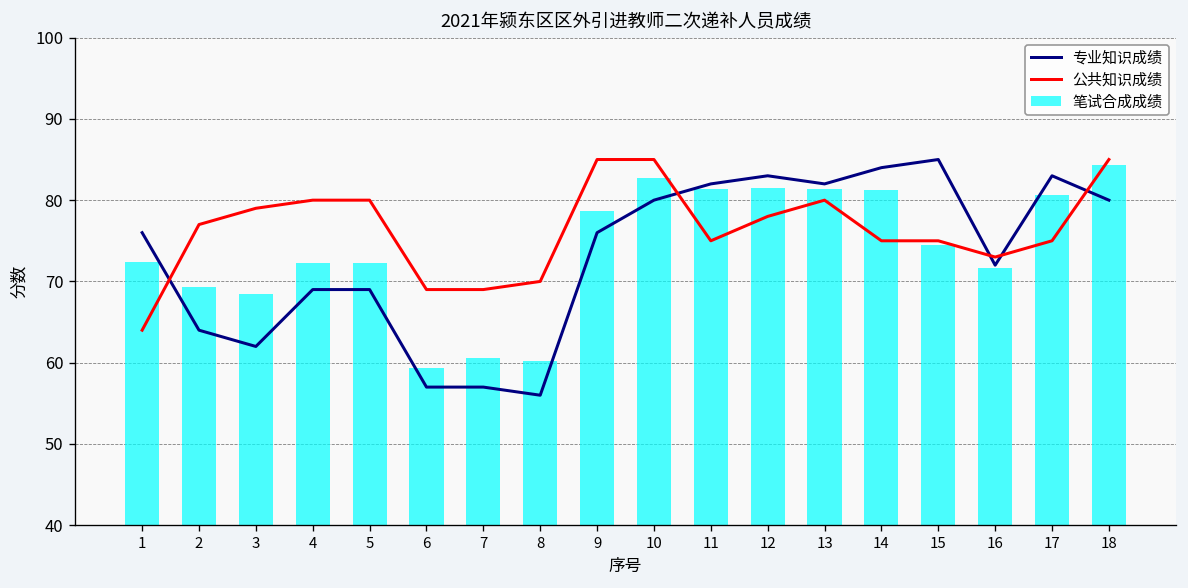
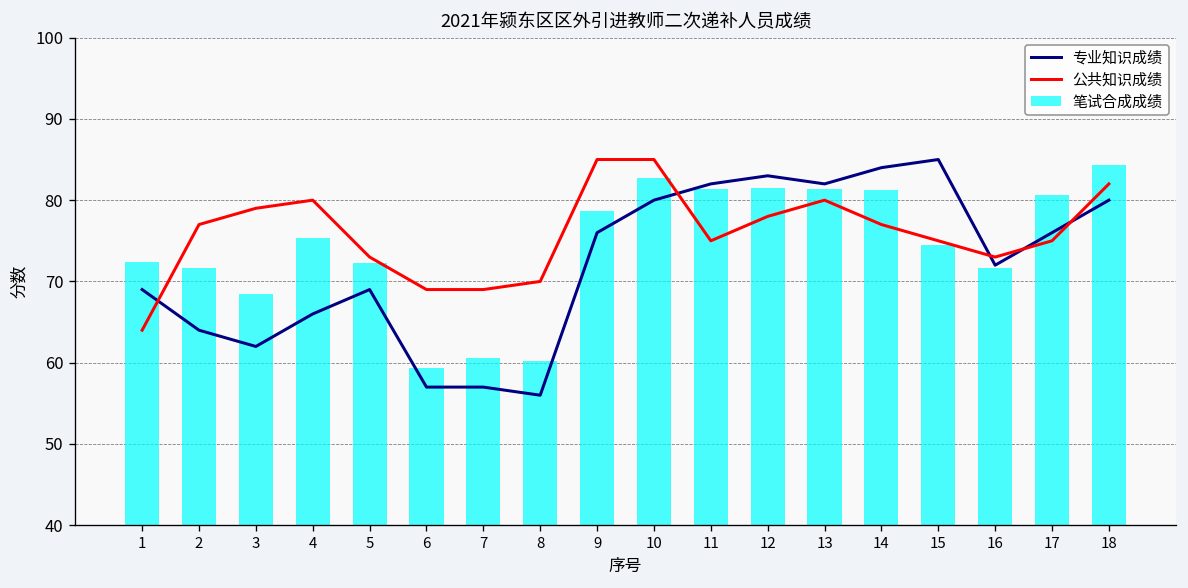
专业知识成绩, 1: 76 -> 69
笔试合成成绩, 2: 69 -> 72
专业知识成绩, 4: 69 -> 66
笔试合成成绩, 4: 72 -> 75
公共知识成绩, 5: 80 -> 73
公共知识成绩, 14: 75 -> 77
专业知识成绩, 17: 83 -> 76
公共知识成绩, 18: 85 -> 82
